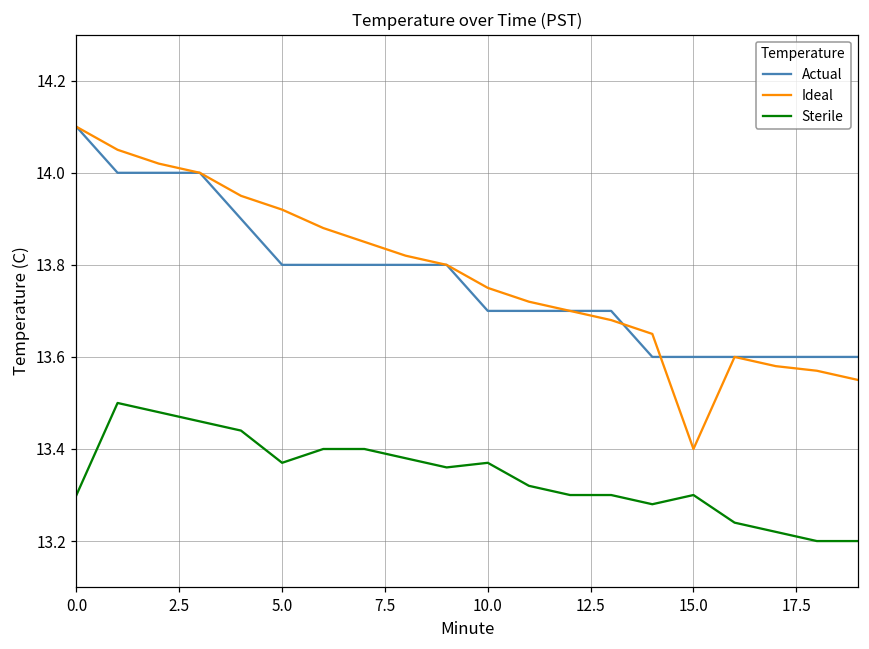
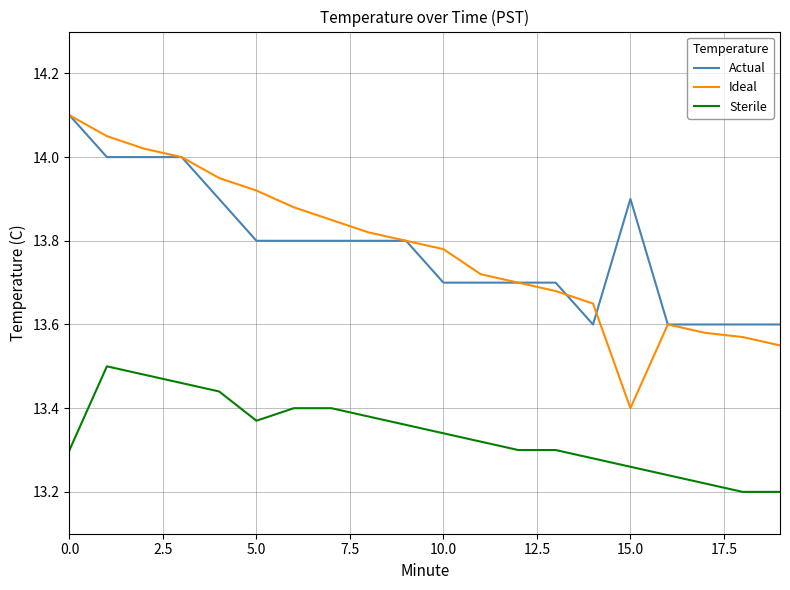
Ideal, 10.0: 13.75 -> 13.78
Sterile, 10.0: 13.37 -> 13.34
Actual, 15.0: 13.6 -> 13.9
Sterile, 15.0: 13.30 -> 13.26
